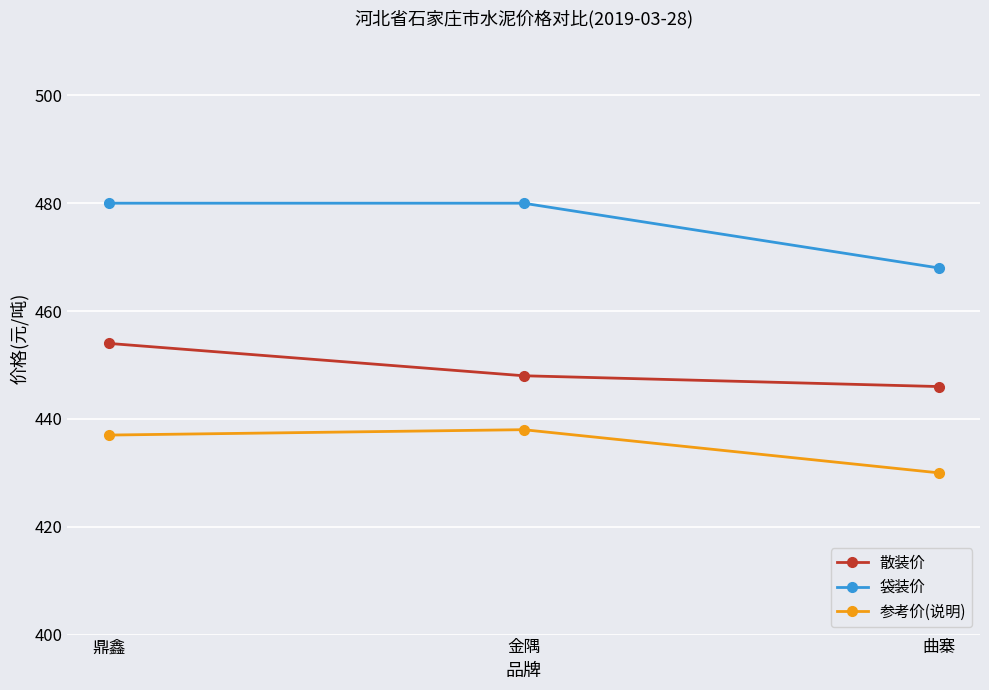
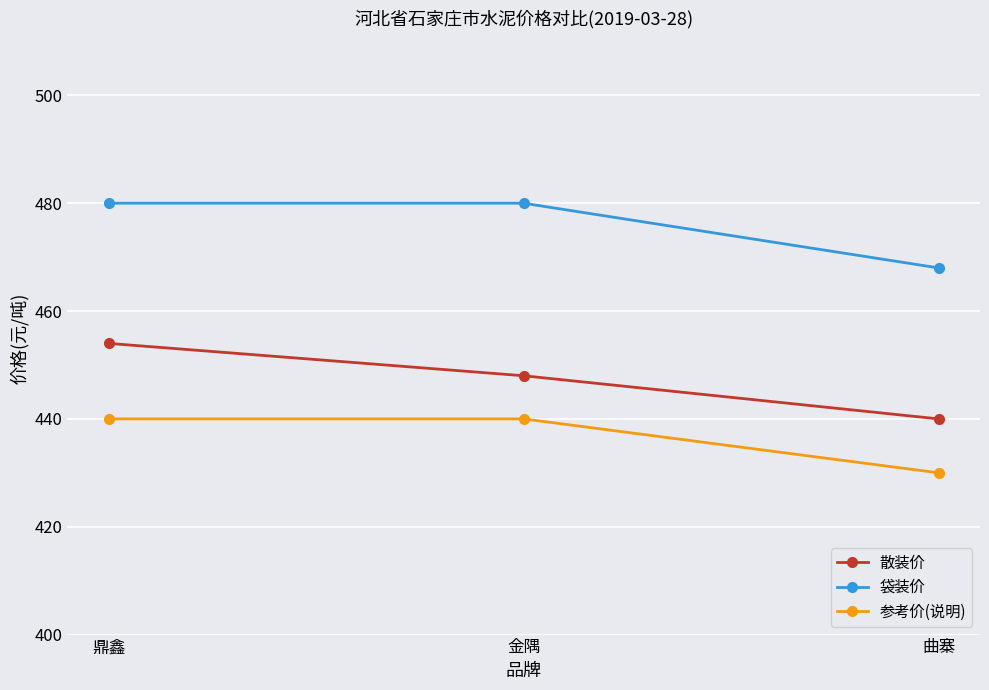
参考价(说明), 鼎鑫: 437 -> 440
参考价(说明), 金隅: 438 -> 440
散装价, 曲寨: 446 -> 440
